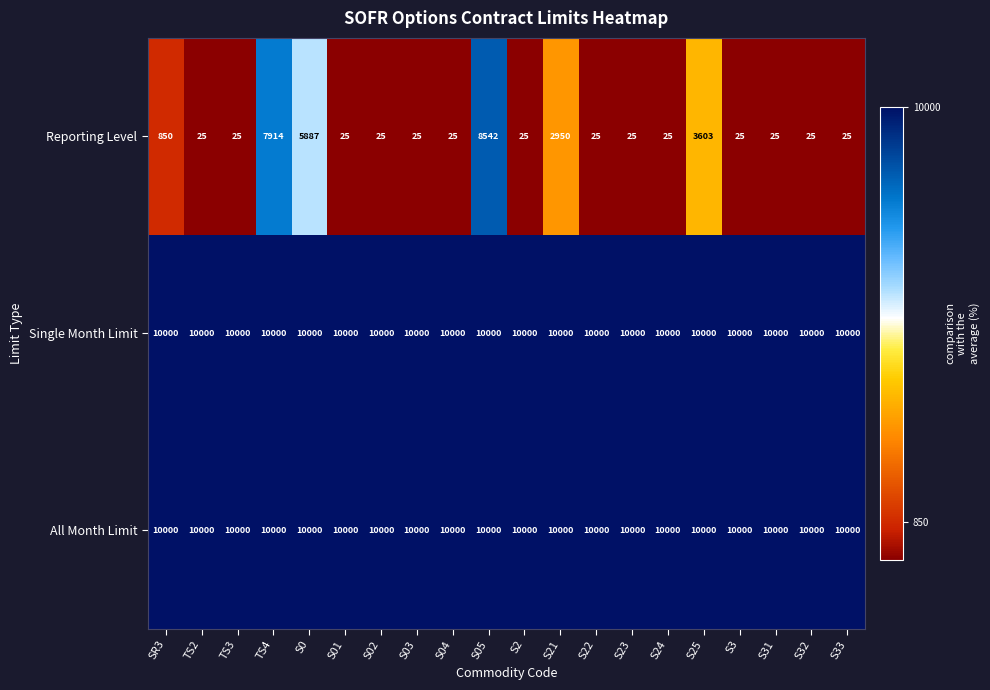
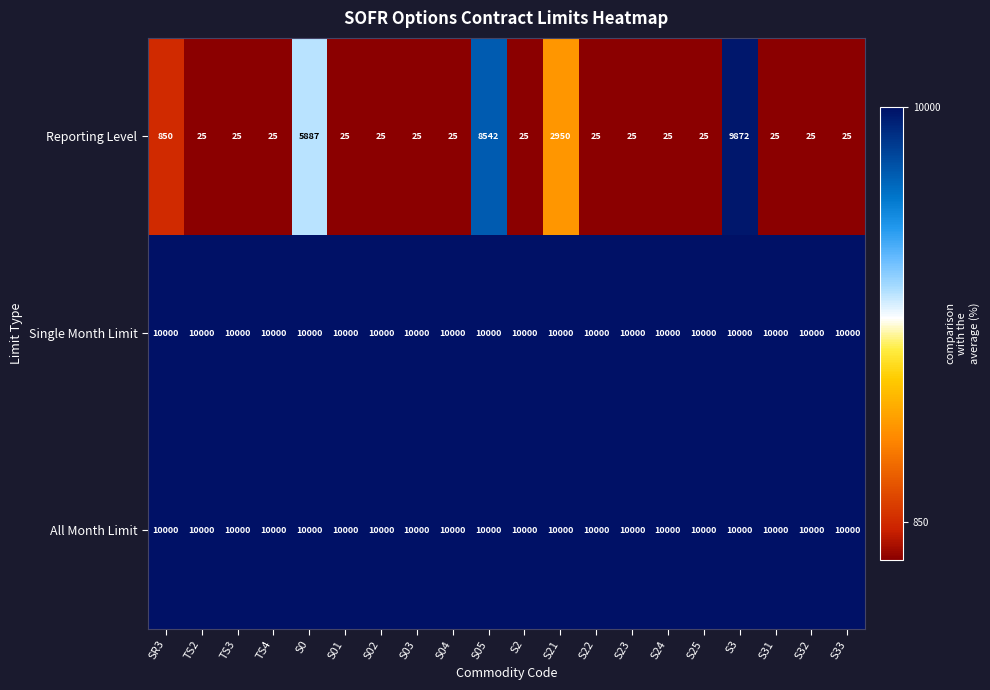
Reporting Level, TS4: 7914 -> 25
Reporting Level, S25: 3603 -> 25
Reporting Level, S3: 25 -> 9872
